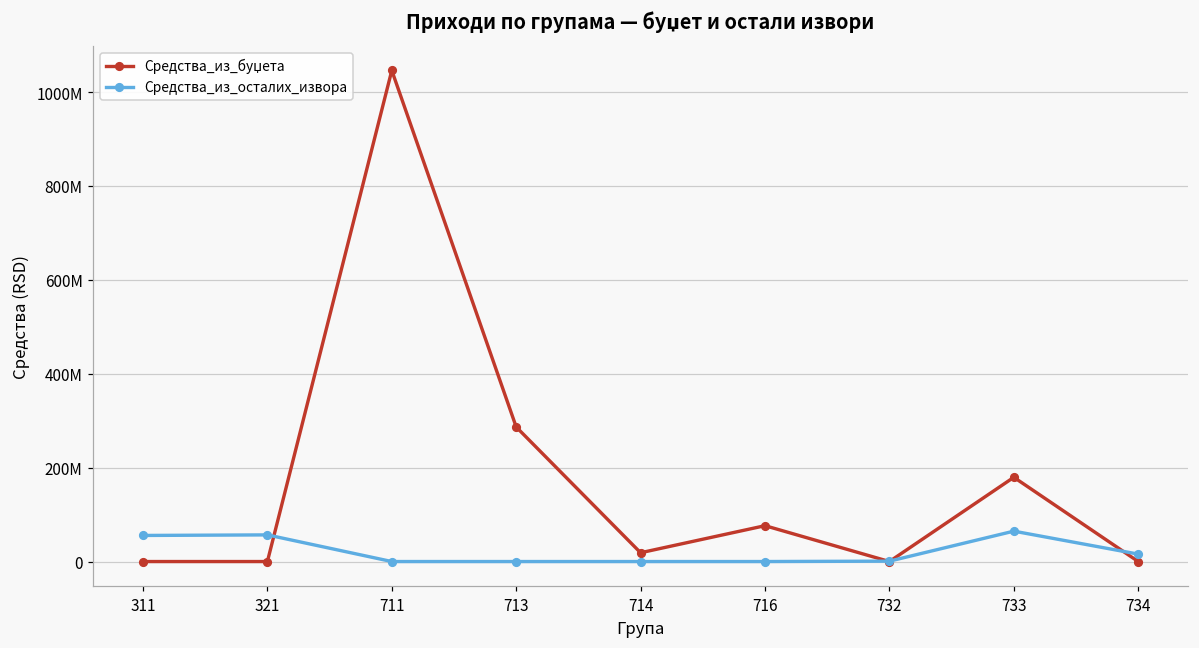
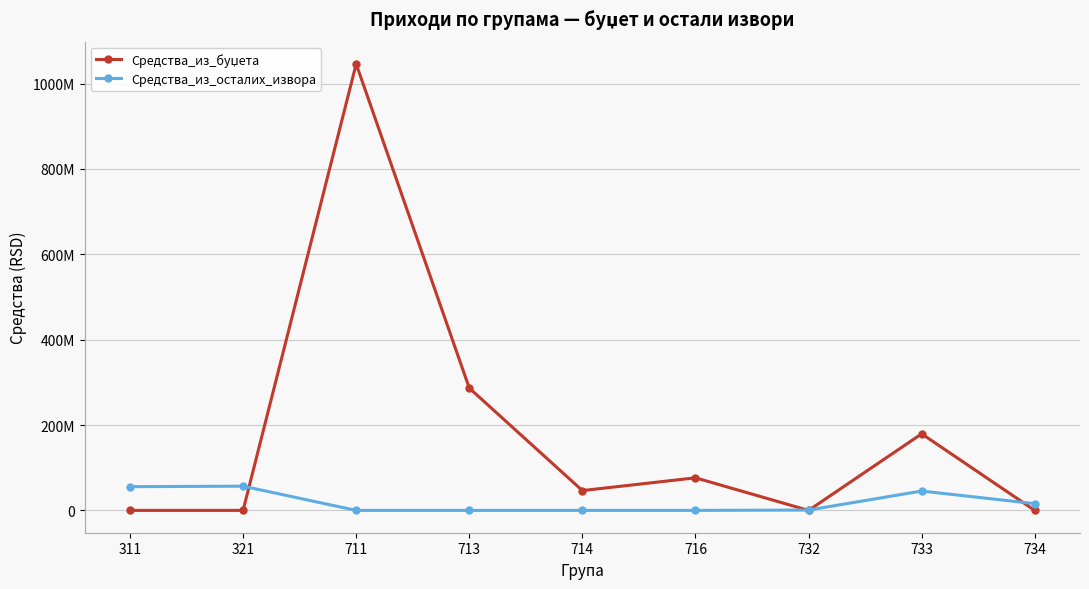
Средства_из_буџета, 714: 20000000 -> 50000000
Средства_из_осталих_извора, 733: 60000000 -> 50000000
